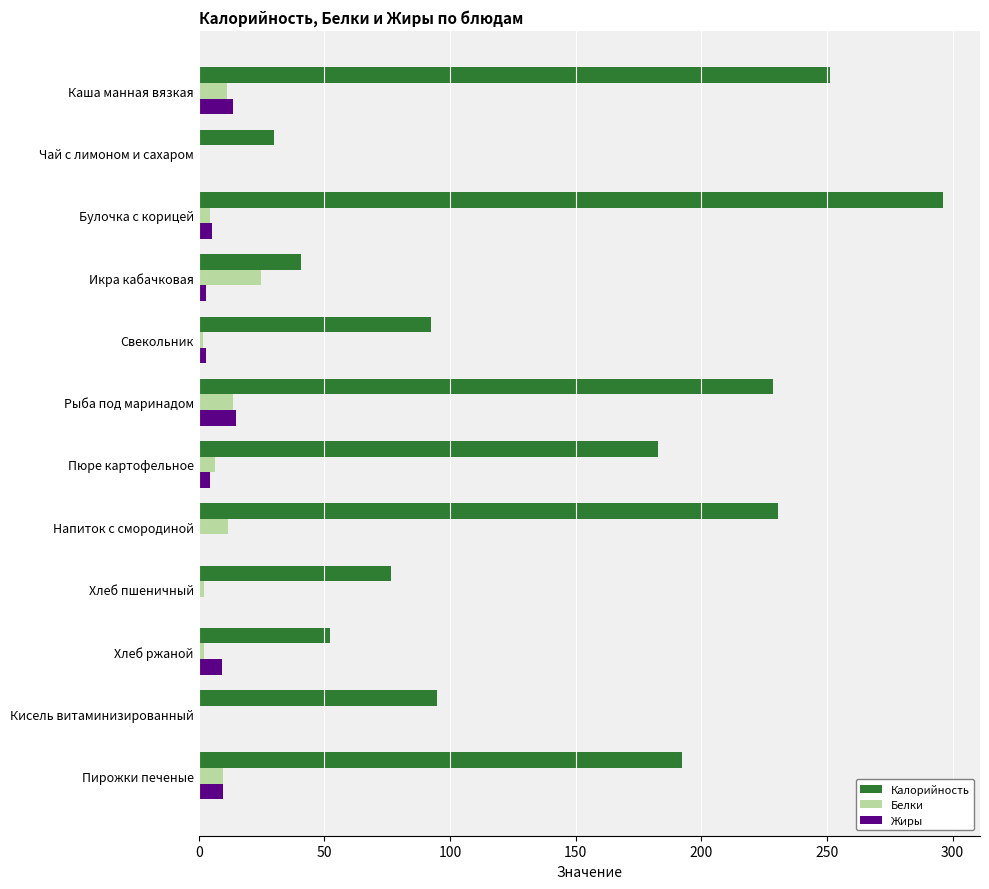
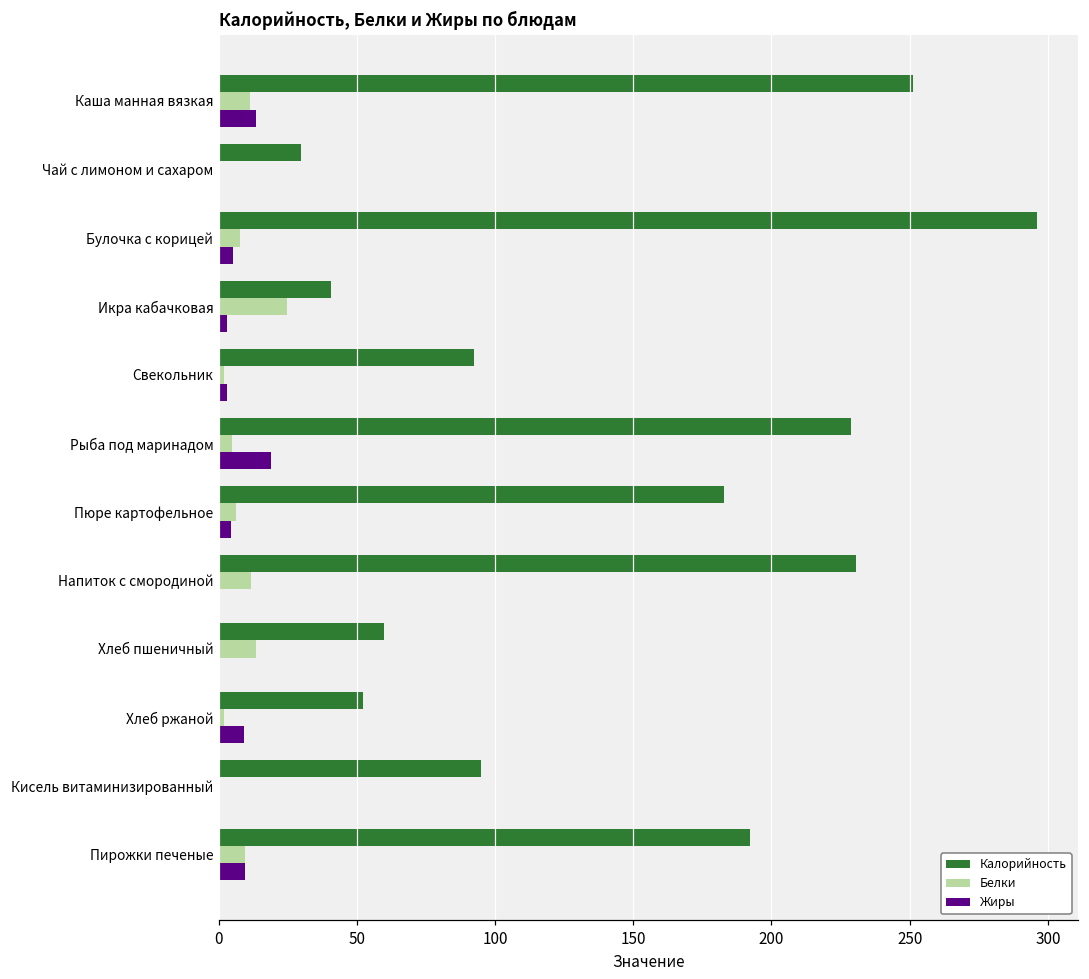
Белки, Булочка с корицей: 4 -> 8
Белки, Рыба под маринадом: 14 -> 5
Жиры, Рыба под маринадом: 15 -> 19
Калорийность, Хлеб пшеничный: 76 -> 60
Белки, Хлеб пшеничный: 2 -> 13
